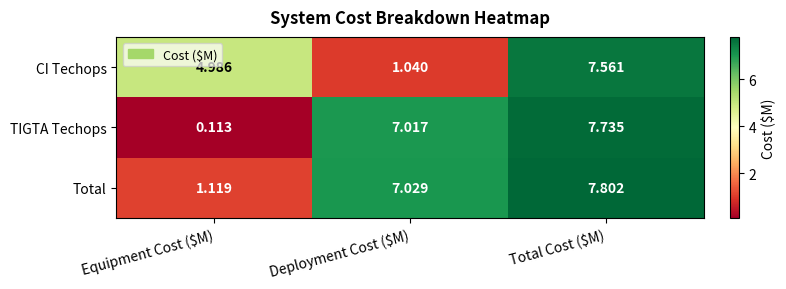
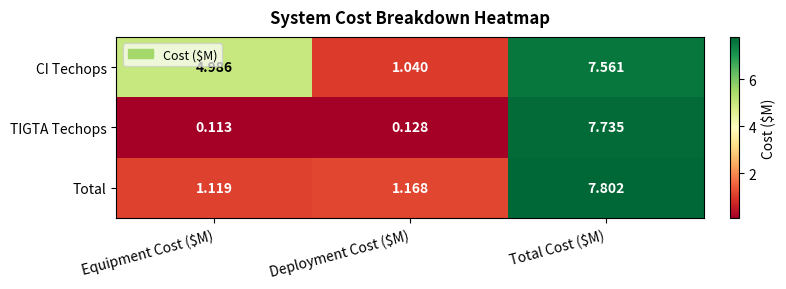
TIGTA Techops, Deployment Cost ($M): 7.017 -> 0.128
Total, Deployment Cost ($M): 7.029 -> 1.168
